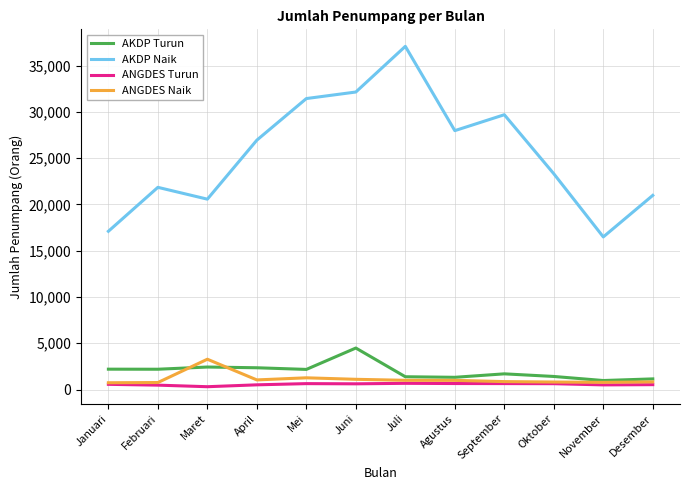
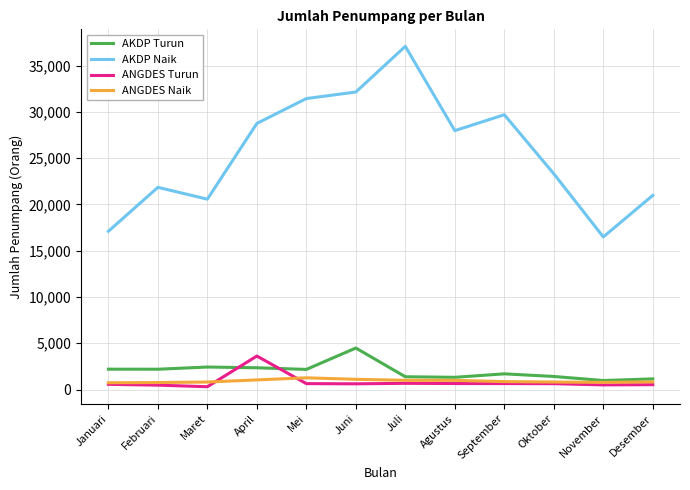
ANGDES Naik, Maret: 3,000 -> 1,000
AKDP Naik, April: 27,000 -> 29,000
ANGDES Turun, April: 1,000 -> 4,000
